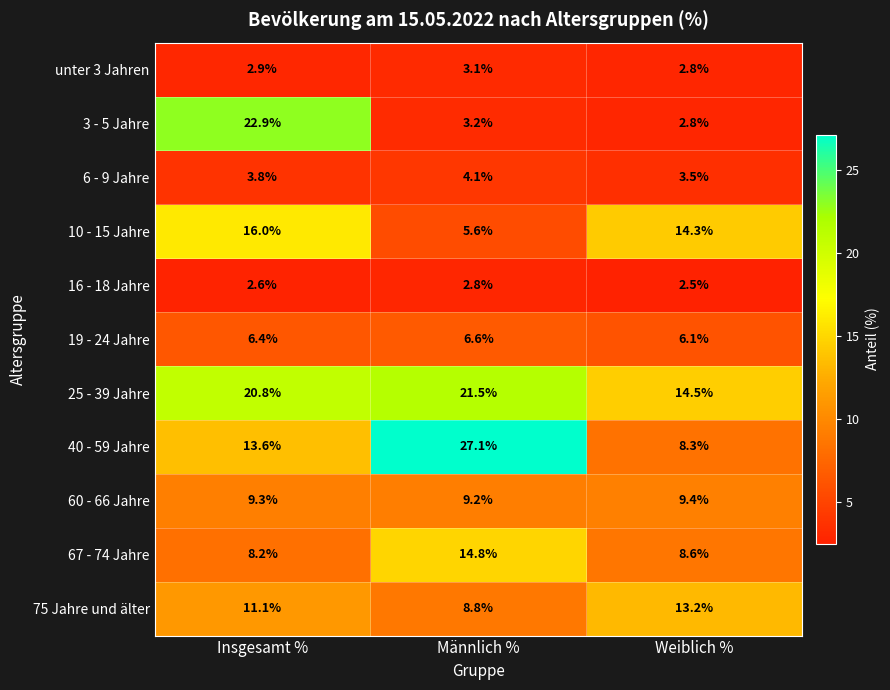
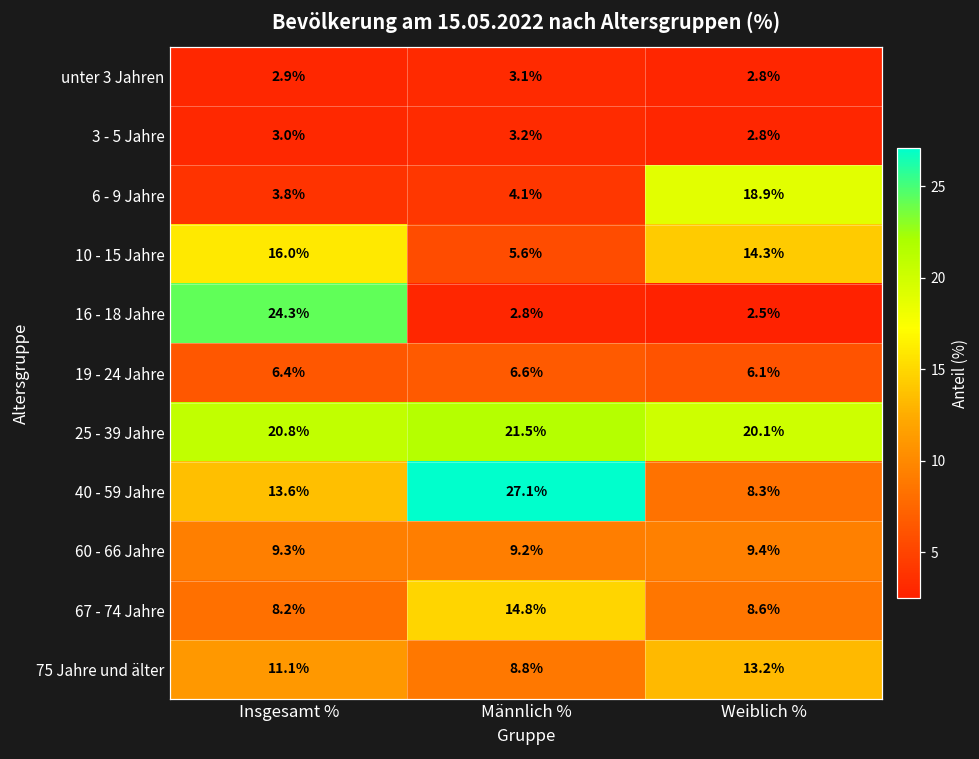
3 - 5 Jahre, Insgesamt %: 22.9% -> 3.0%
6 - 9 Jahre, Weiblich %: 3.5% -> 18.9%
16 - 18 Jahre, Insgesamt %: 2.6% -> 24.3%
25 - 39 Jahre, Weiblich %: 14.5% -> 20.1%
